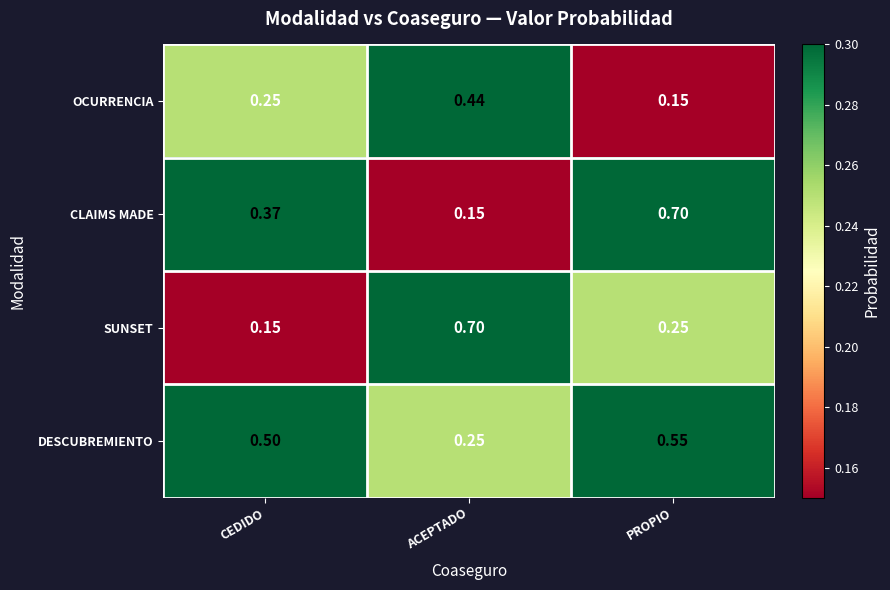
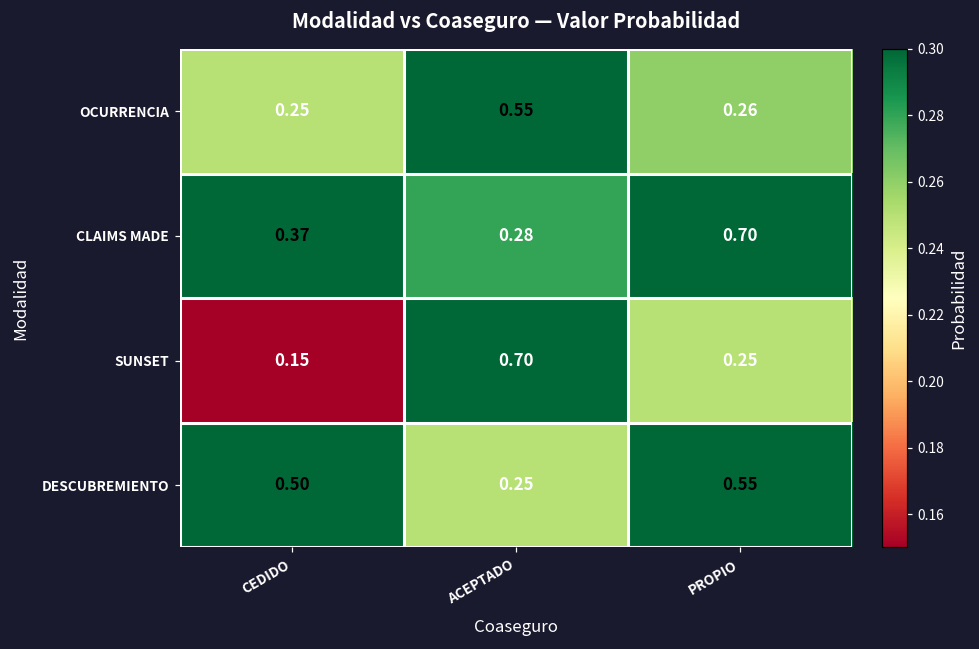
OCURRENCIA, ACEPTADO: 0.44 -> 0.55
OCURRENCIA, PROPIO: 0.15 -> 0.26
CLAIMS MADE, ACEPTADO: 0.15 -> 0.28
